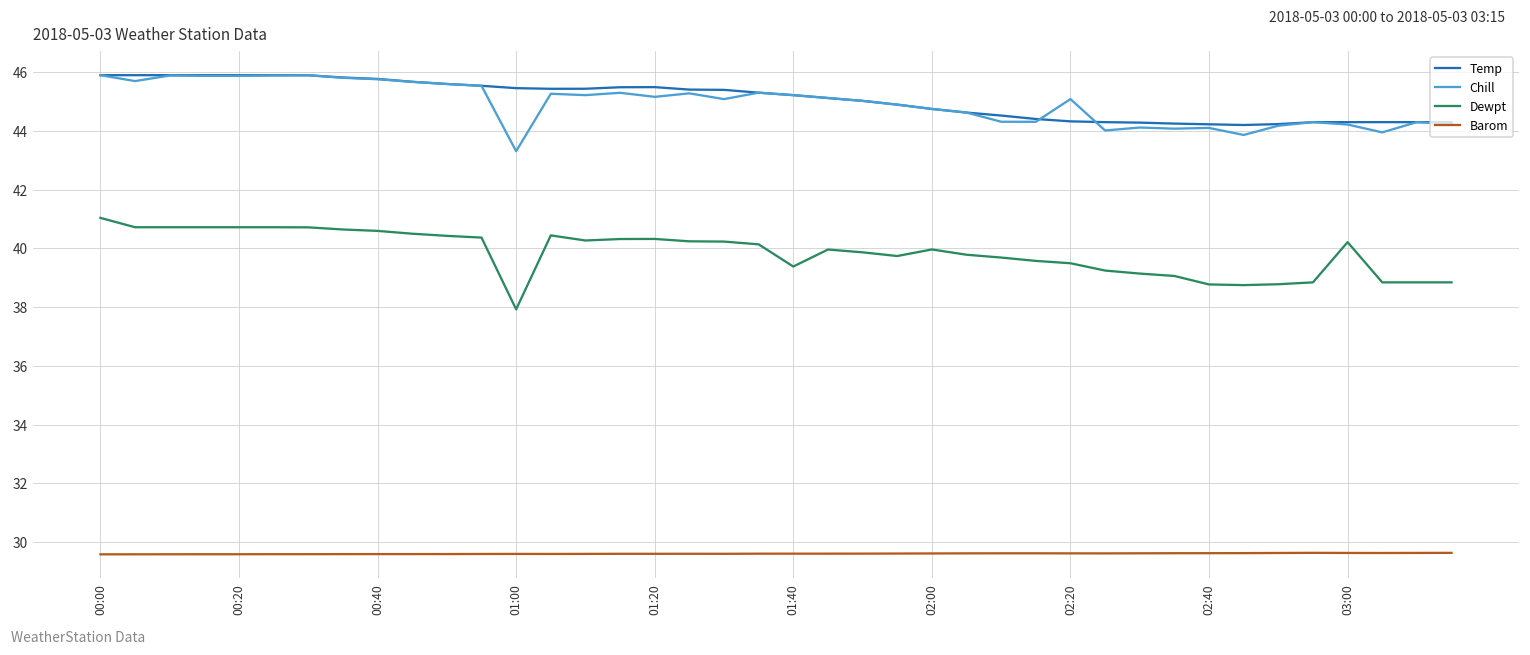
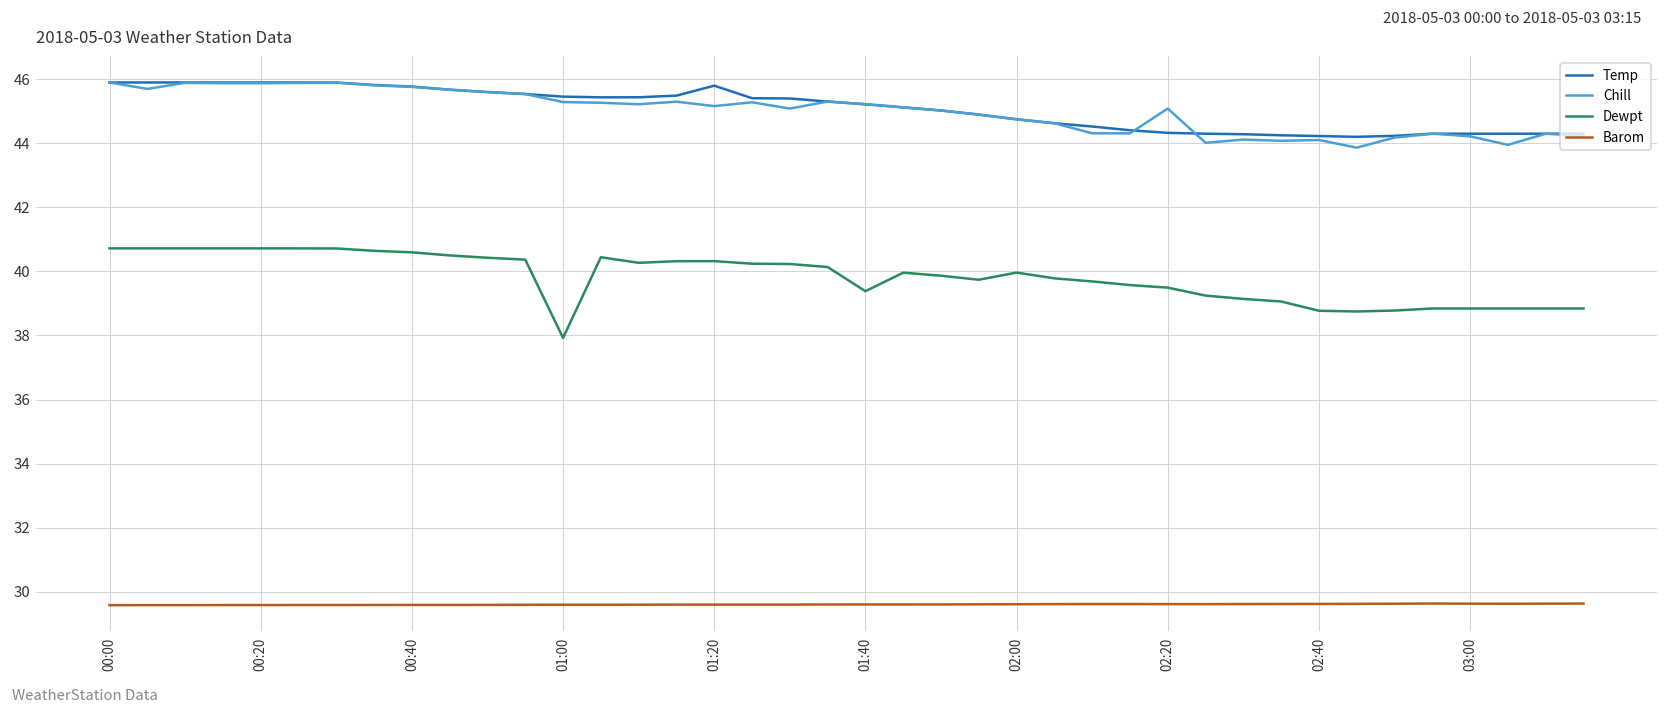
Dewpt, 00:00: 41.0 -> 40.7
Chill, 01:00: 43.3 -> 45.3
Temp, 01:20: 45.5 -> 45.8
Dewpt, 03:00: 40.2 -> 38.8
